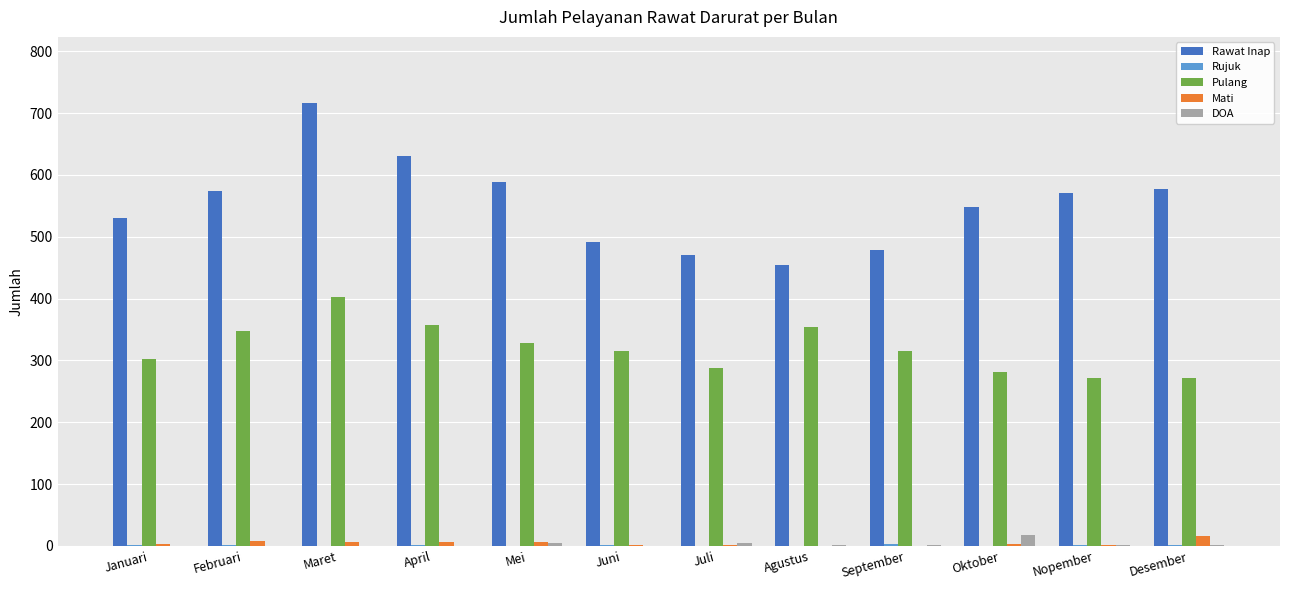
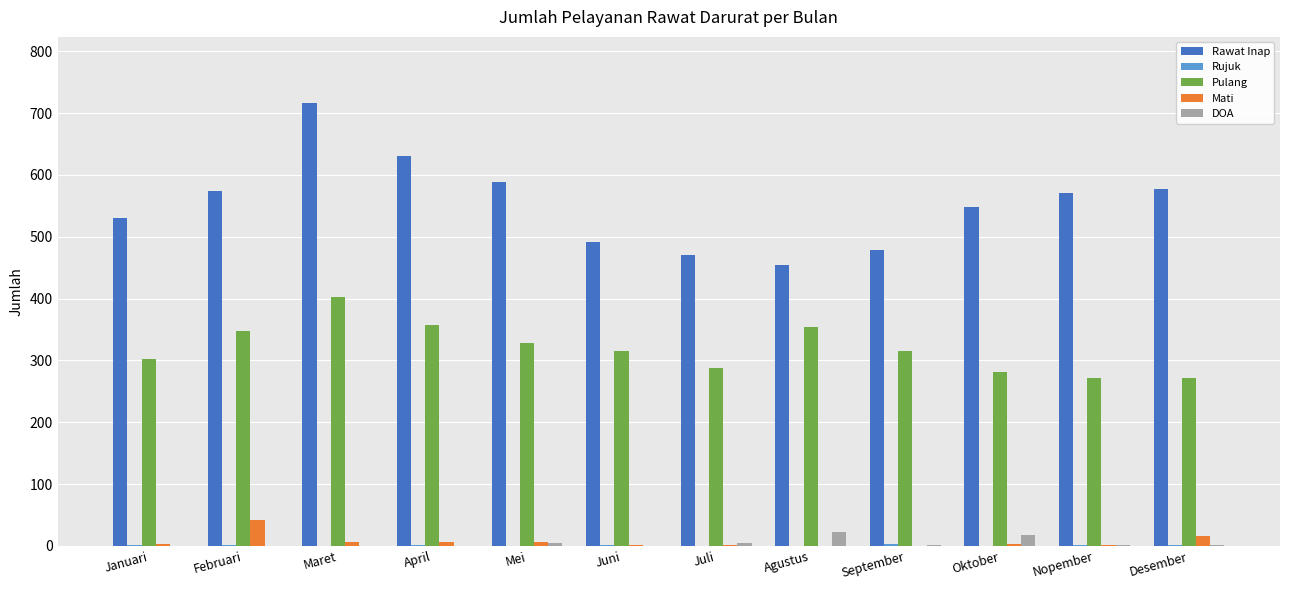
Mati, Februari: 10 -> 40
DOA, Agustus: 0 -> 20
